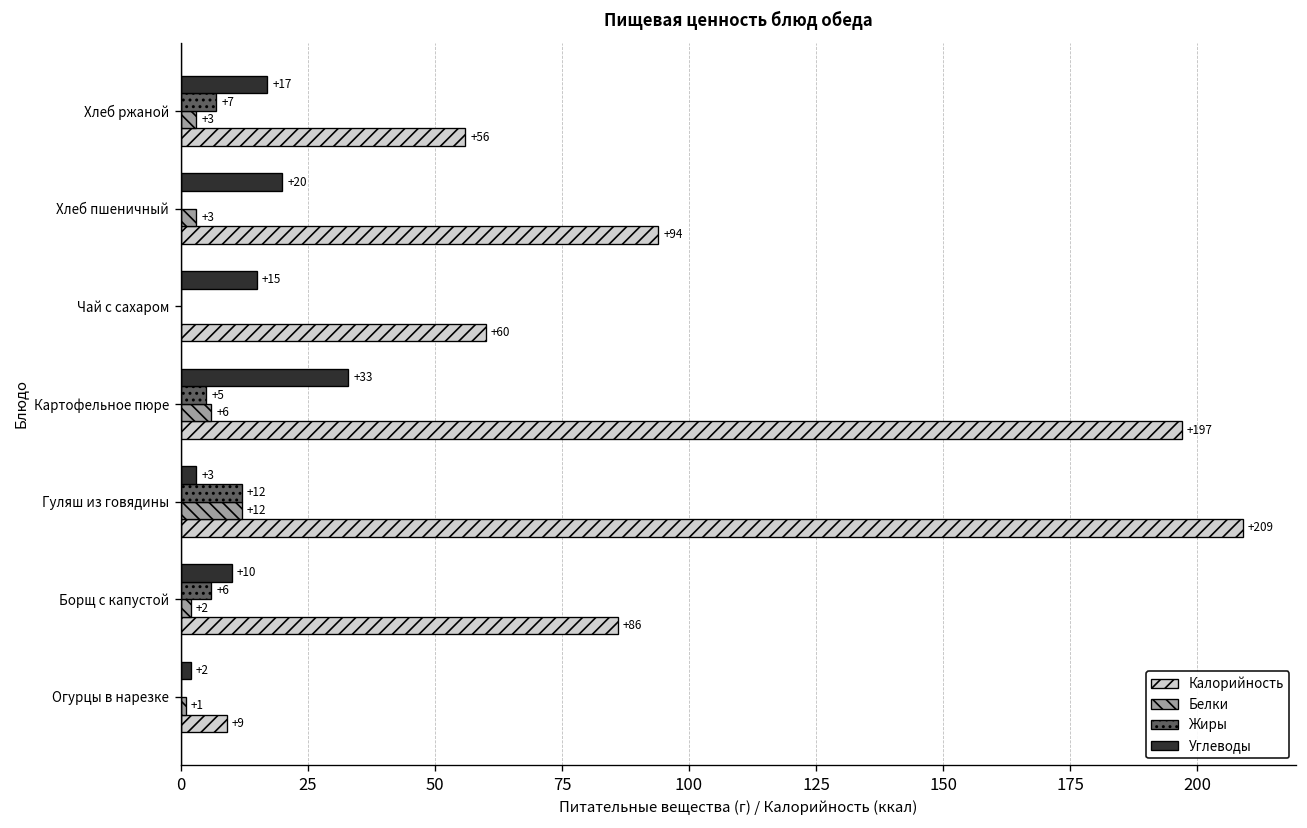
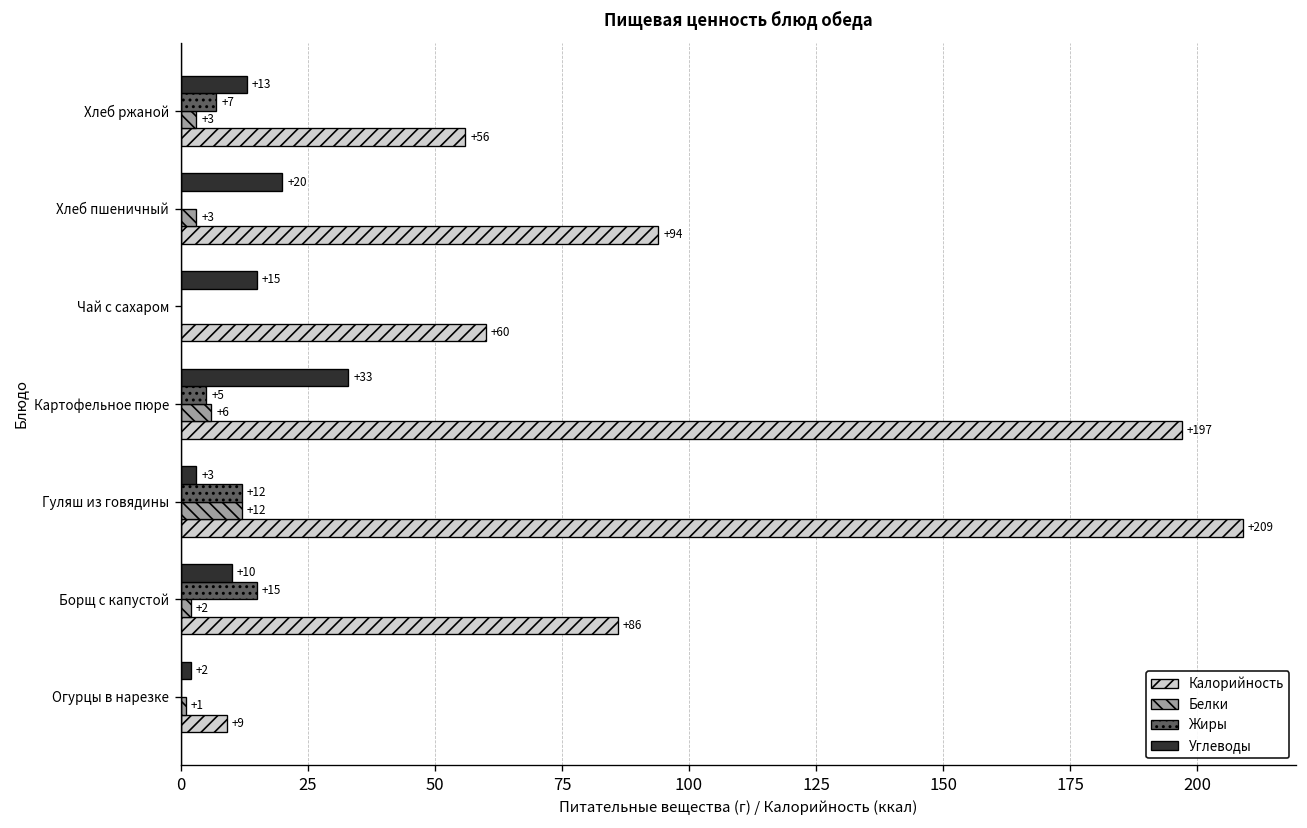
Углеводы, Хлеб ржаной: +17 -> +13
Жиры, Борщ с капустой: +6 -> +15
